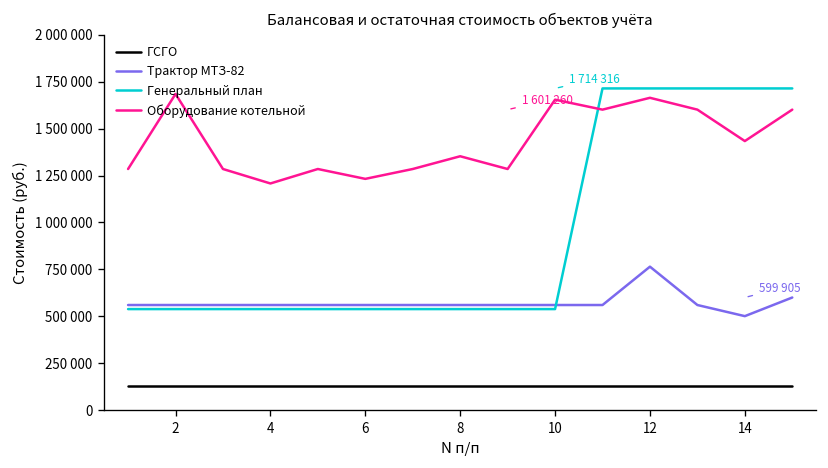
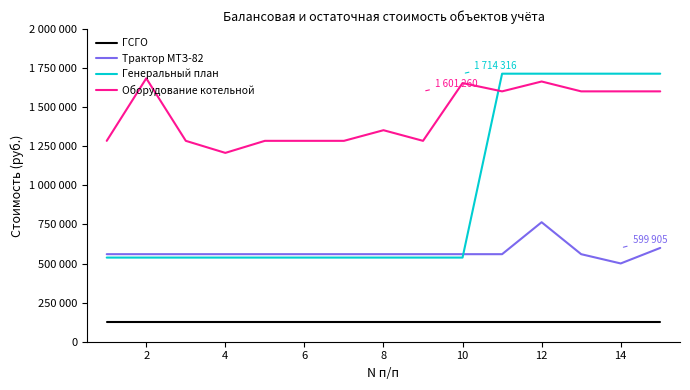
Оборудование котельной, 6: 1230000 -> 1280000
Оборудование котельной, 14: 1430000 -> 1600000
